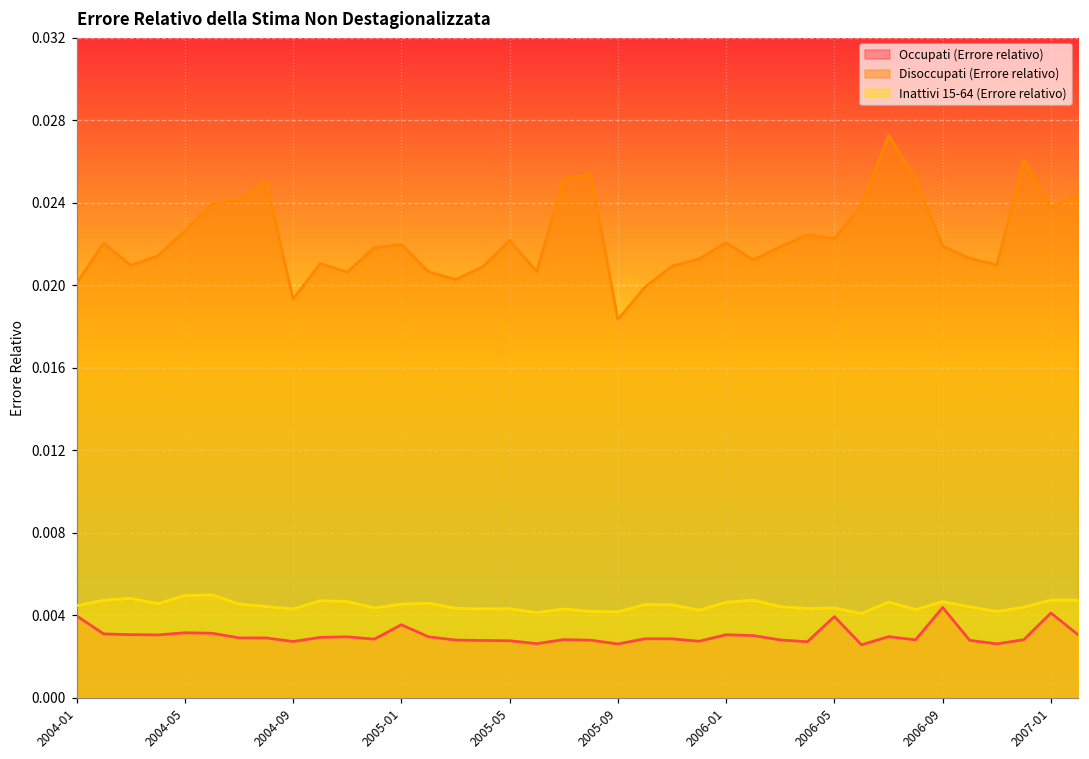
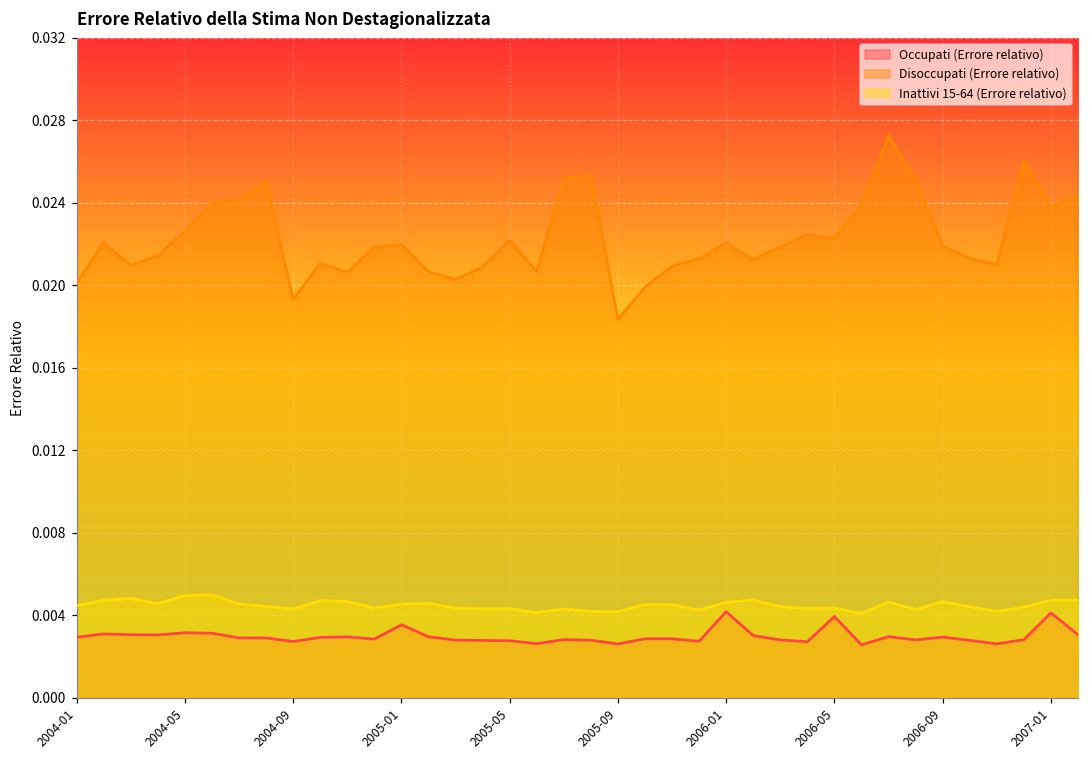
Occupati (Errore relativo), 2004-01: 0.0040 -> 0.0029
Occupati (Errore relativo), 2006-01: 0.0031 -> 0.0042
Occupati (Errore relativo), 2006-09: 0.0044 -> 0.0029
